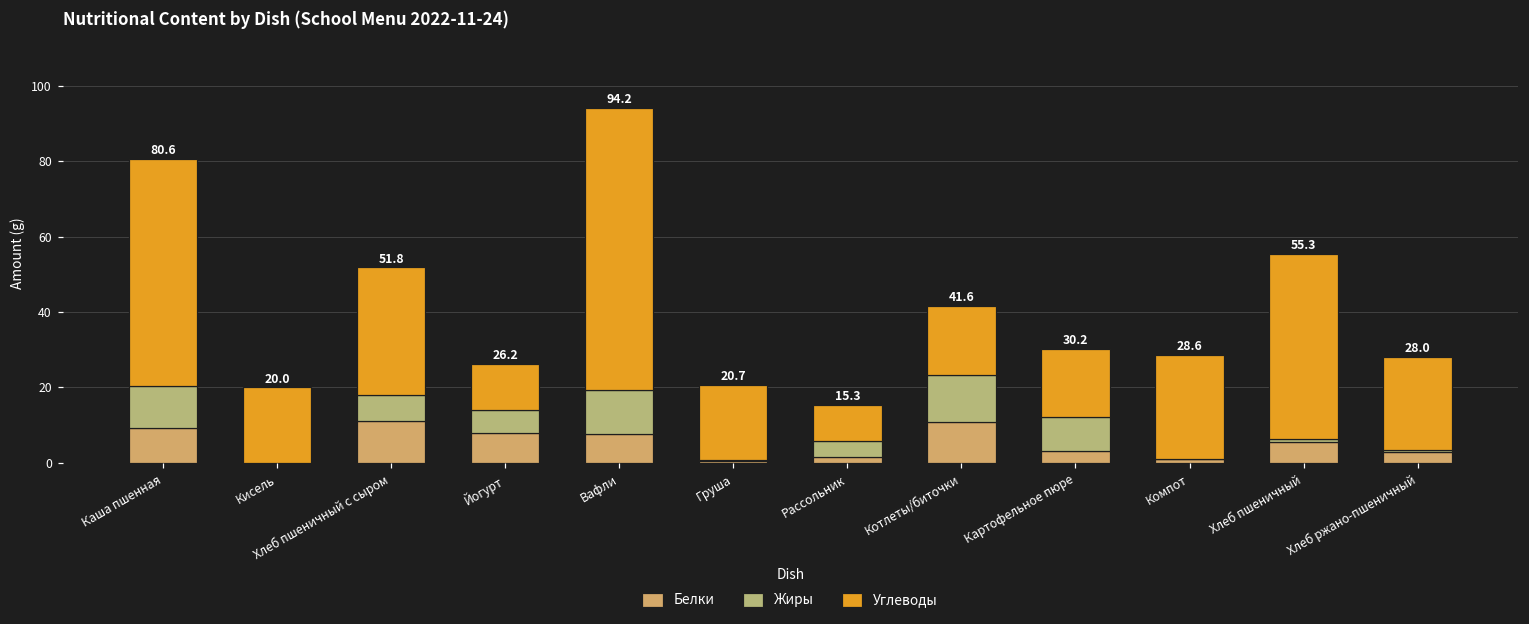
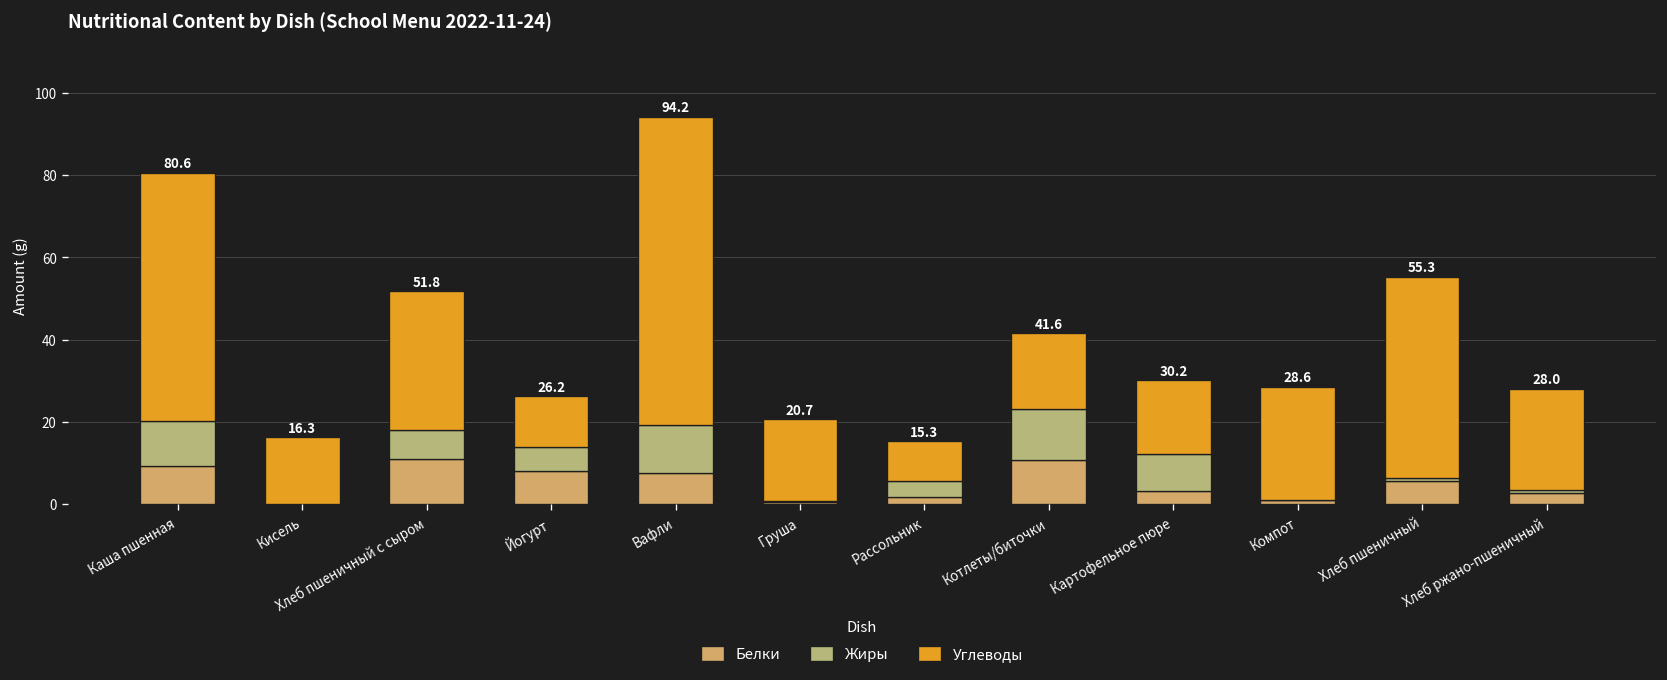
Углеводы, Кисель: 20.0 -> 16.3
